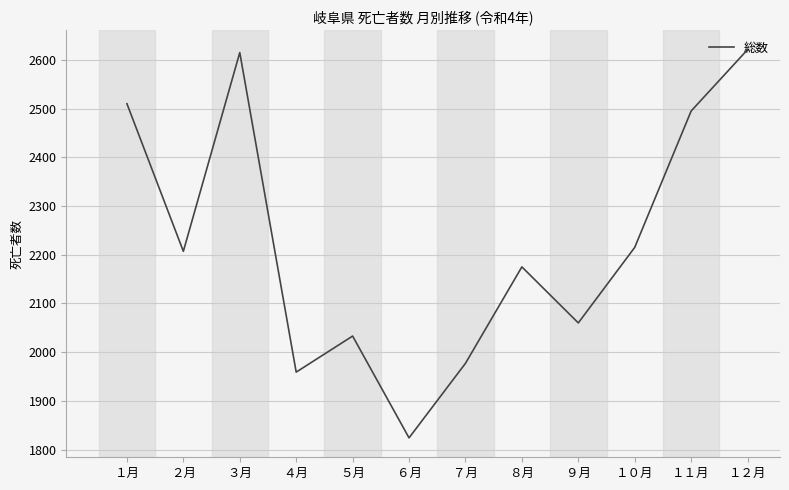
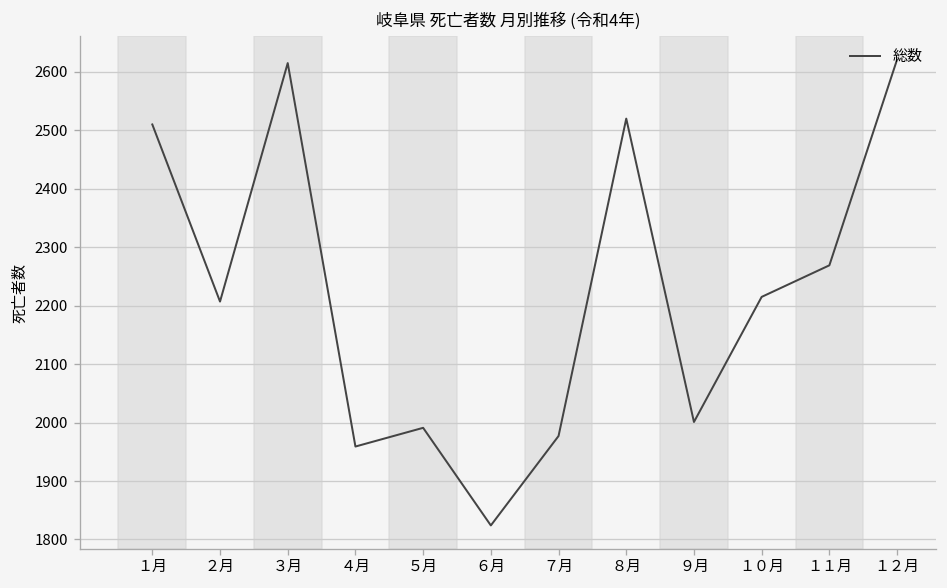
５月: 2030 -> 1990
８月: 2180 -> 2520
９月: 2060 -> 2000
１１月: 2500 -> 2270
